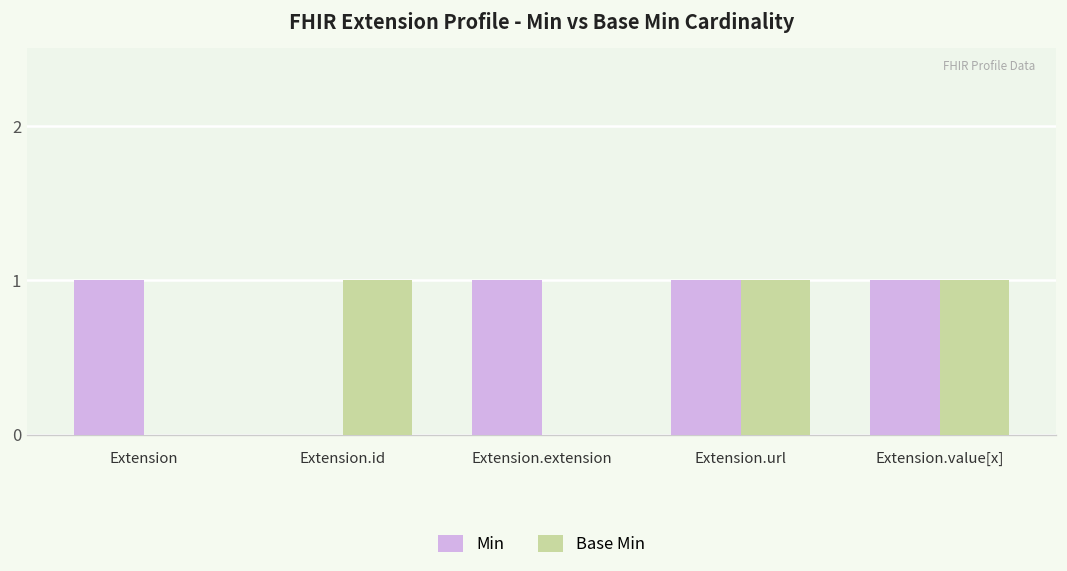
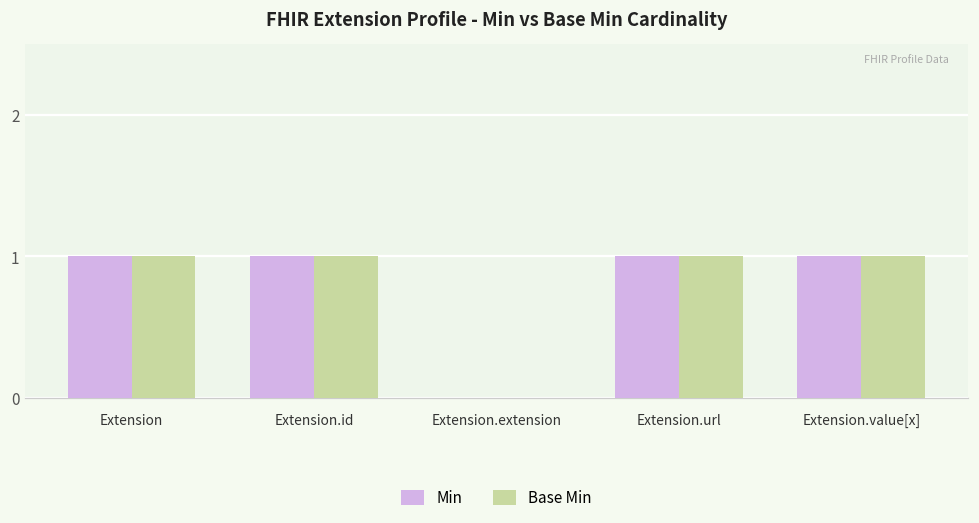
Base Min, Extension: 0 -> 1
Min, Extension.id: 0 -> 1
Min, Extension.extension: 1 -> 0
